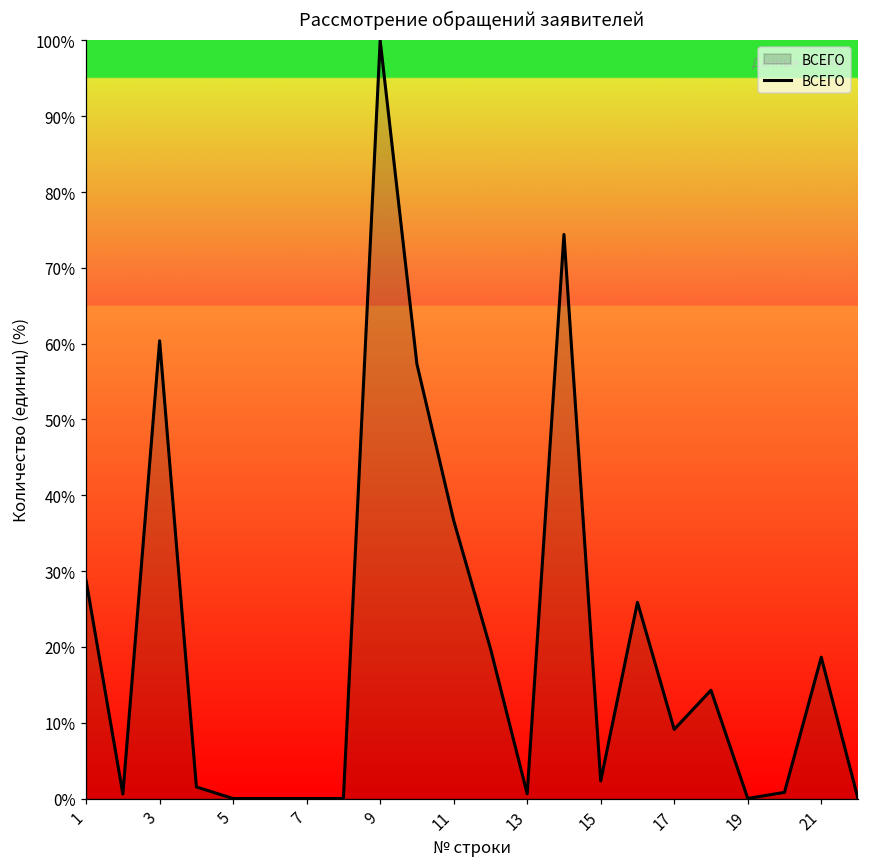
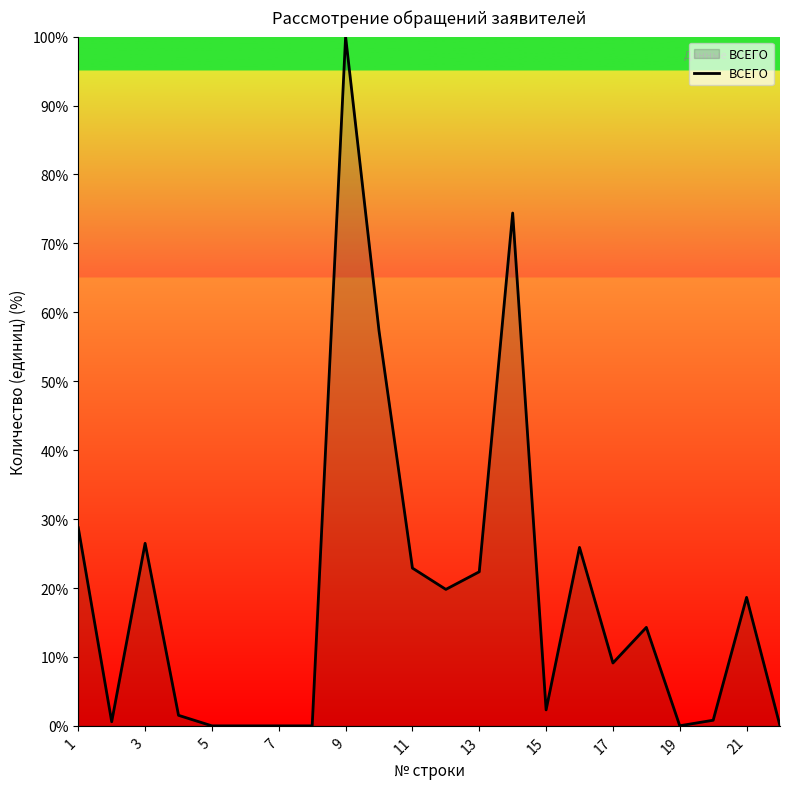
3: 60% -> 26%
11: 37% -> 23%
13: 1% -> 22%
